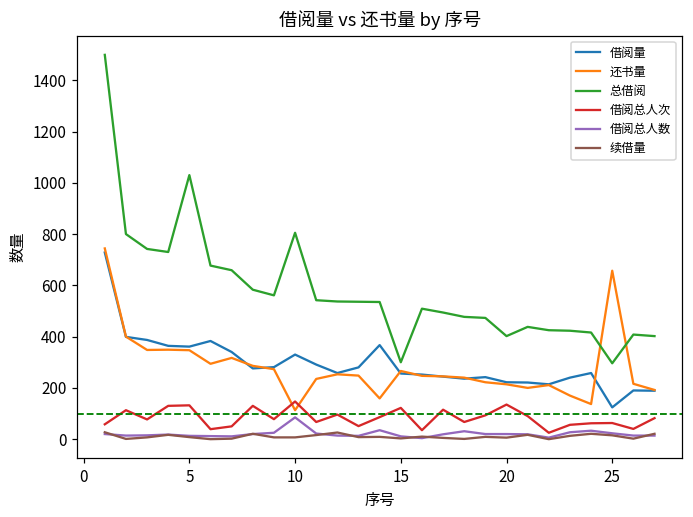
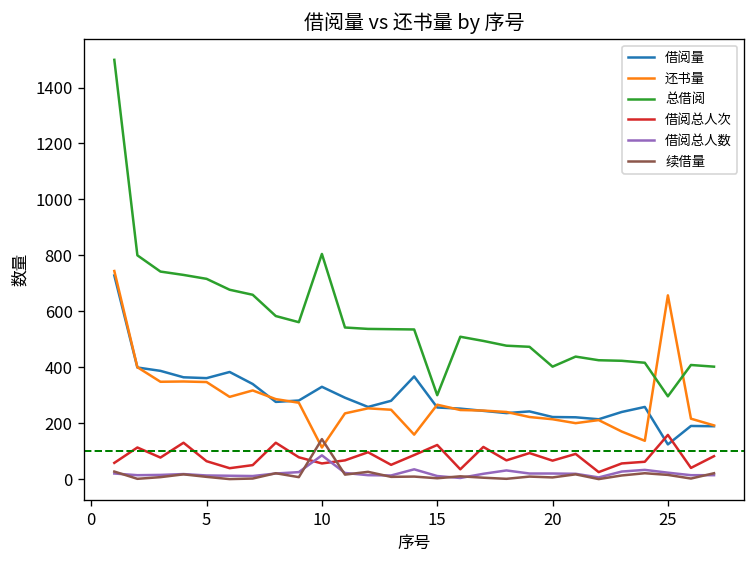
总借阅, 5: 1030 -> 720
借阅总人次, 5: 130 -> 60
借阅总人次, 10: 150 -> 60
续借量, 10: 10 -> 140
借阅总人次, 20: 140 -> 70
借阅总人次, 25: 60 -> 160
